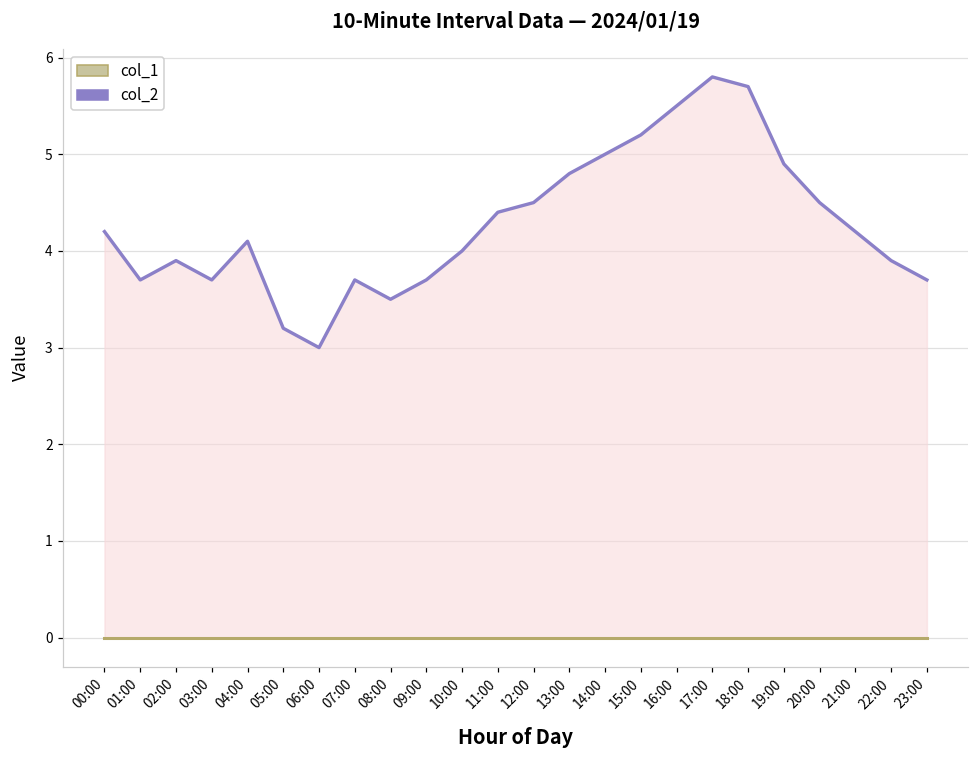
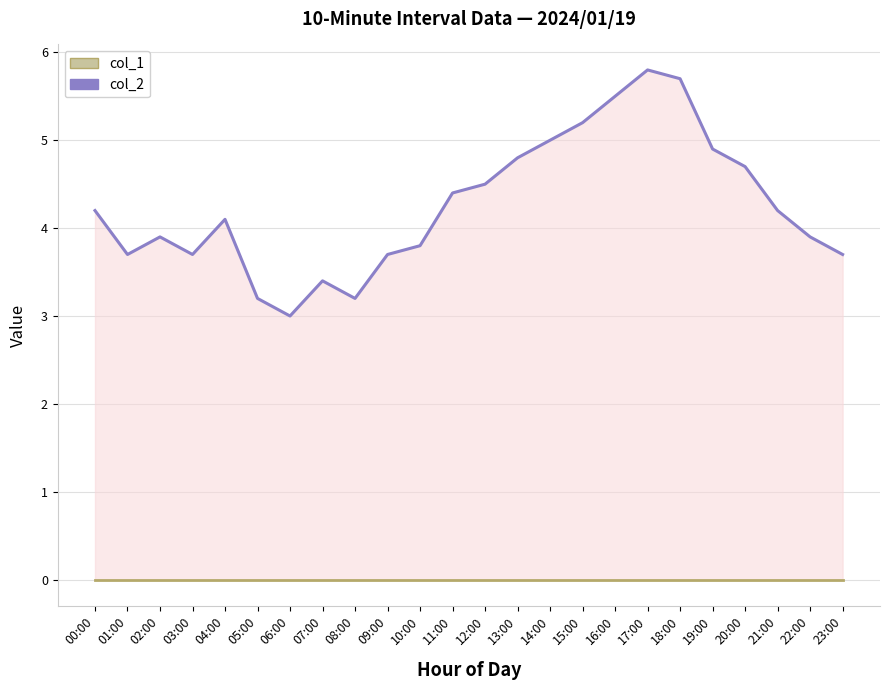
col_2, 07:00: 3.7 -> 3.4
col_2, 08:00: 3.5 -> 3.2
col_2, 10:00: 4.0 -> 3.8
col_2, 20:00: 4.5 -> 4.7
